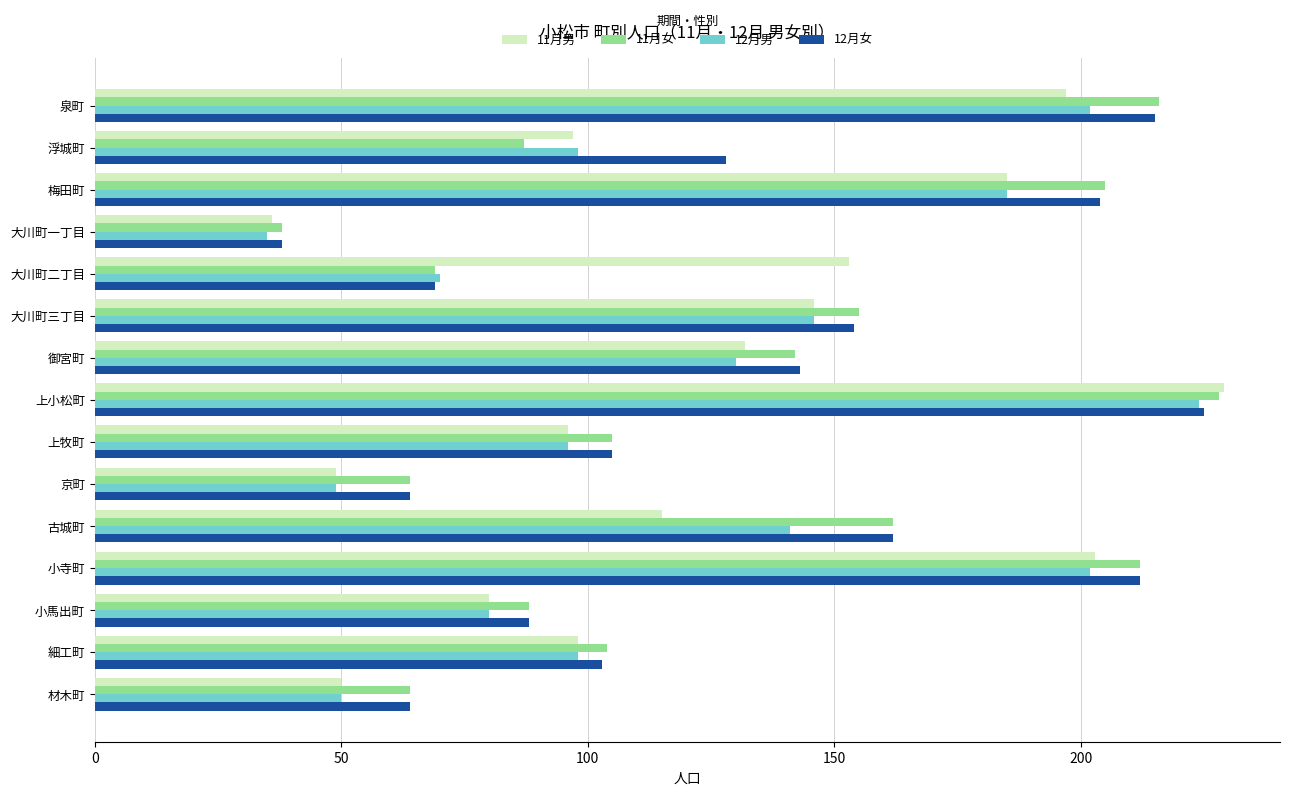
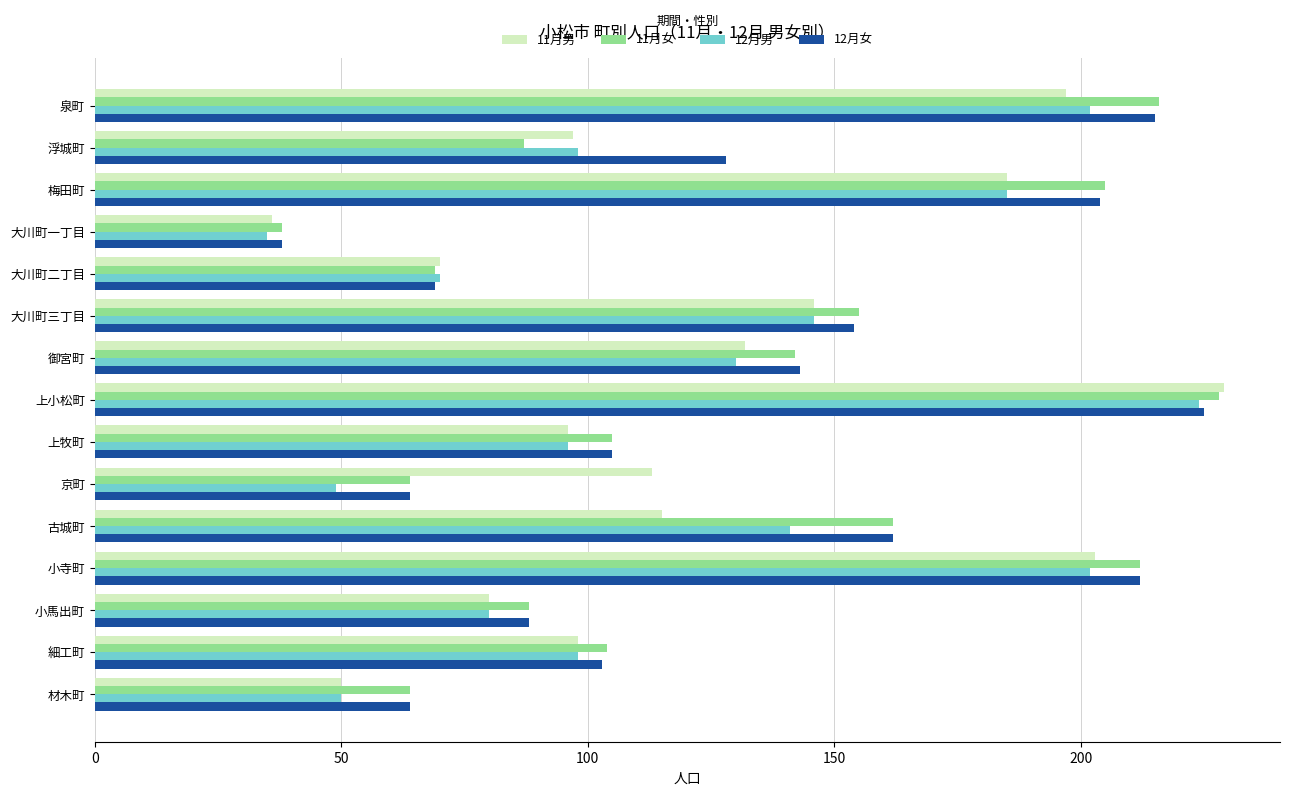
11月男, 大川町二丁目: 153 -> 70
11月男, 京町: 49 -> 113
